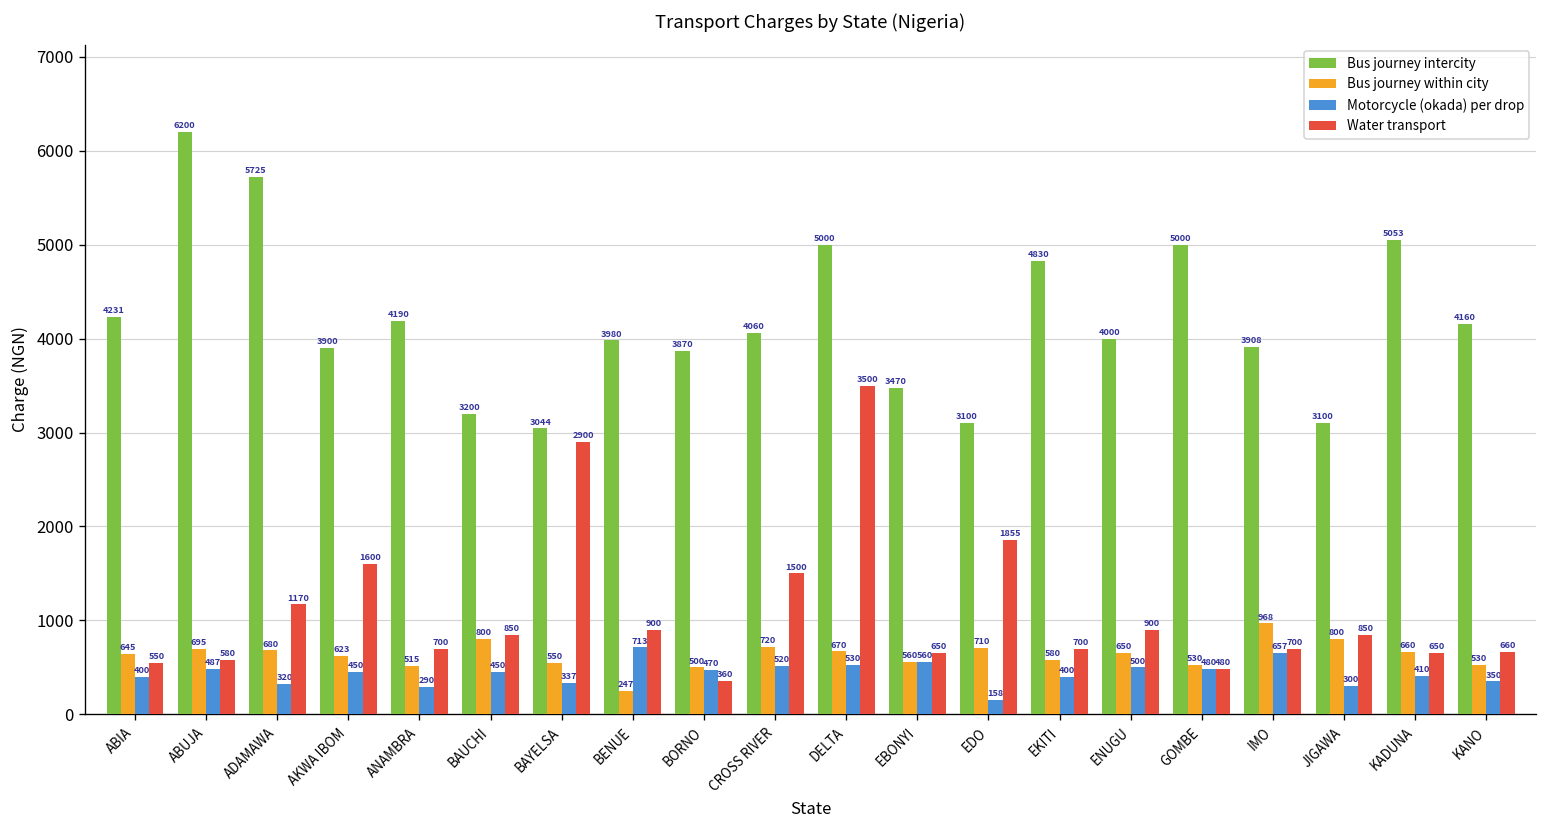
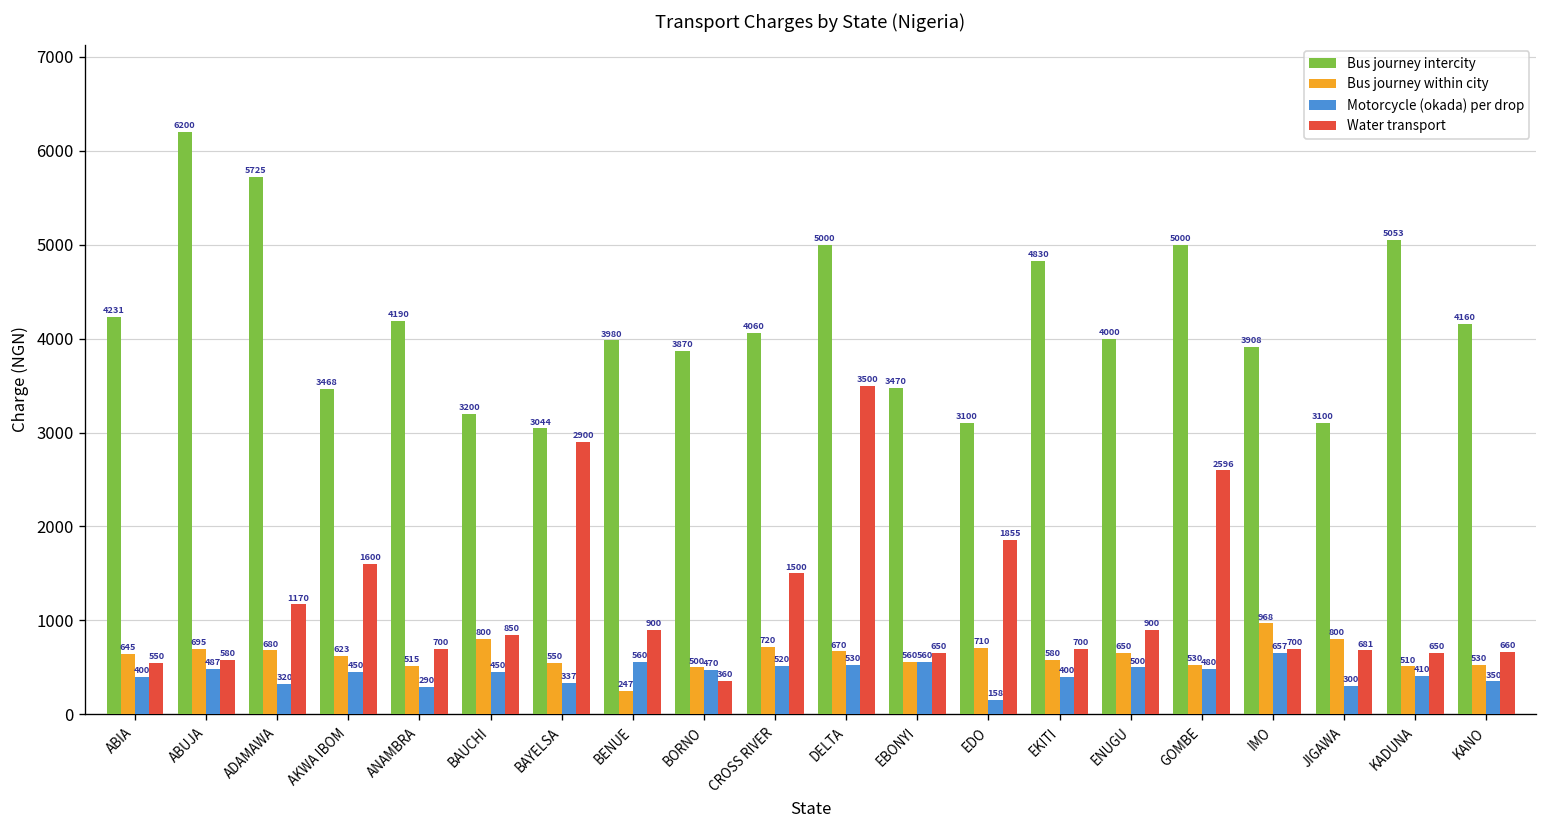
Bus journey intercity, AKWA IBOM: 3900 -> 3468
Motorcycle (okada) per drop, BENUE: 713 -> 560
Water transport, GOMBE: 480 -> 2596
Water transport, JIGAWA: 850 -> 681
Bus journey within city, KADUNA: 660 -> 510
